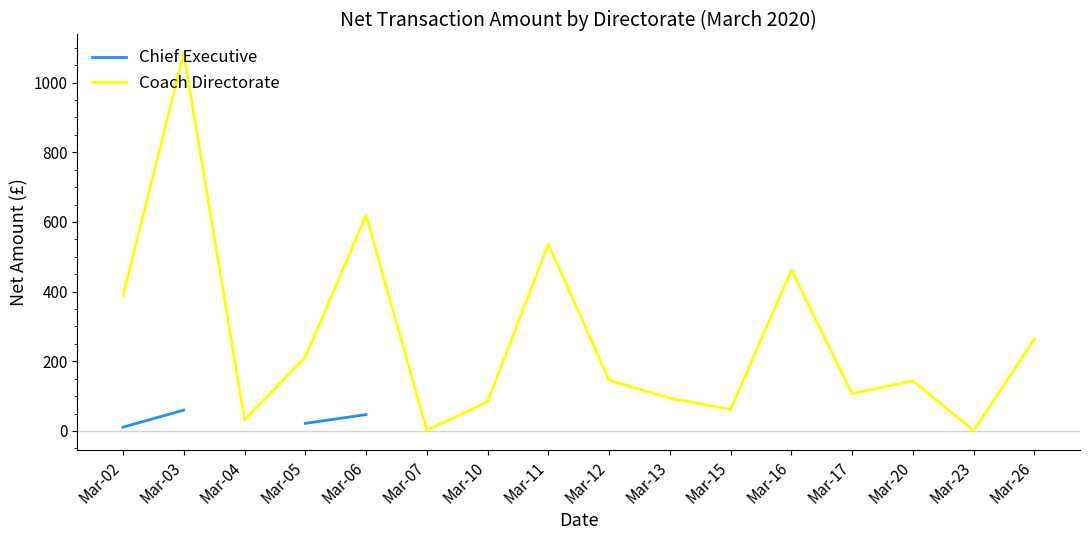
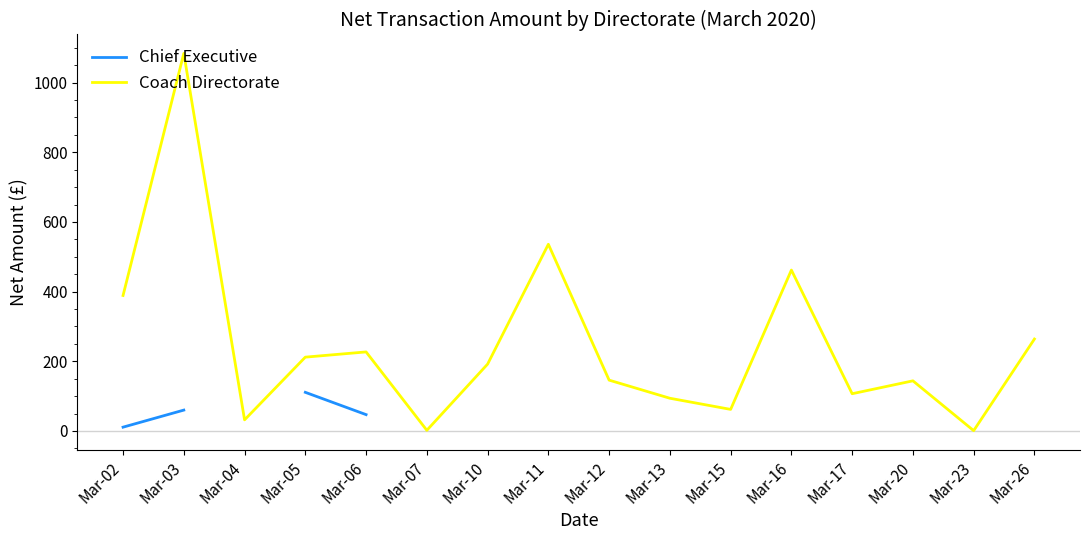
Chief Executive, Mar-05: 20 -> 110
Coach Directorate, Mar-06: 620 -> 230
Coach Directorate, Mar-10: 80 -> 190
